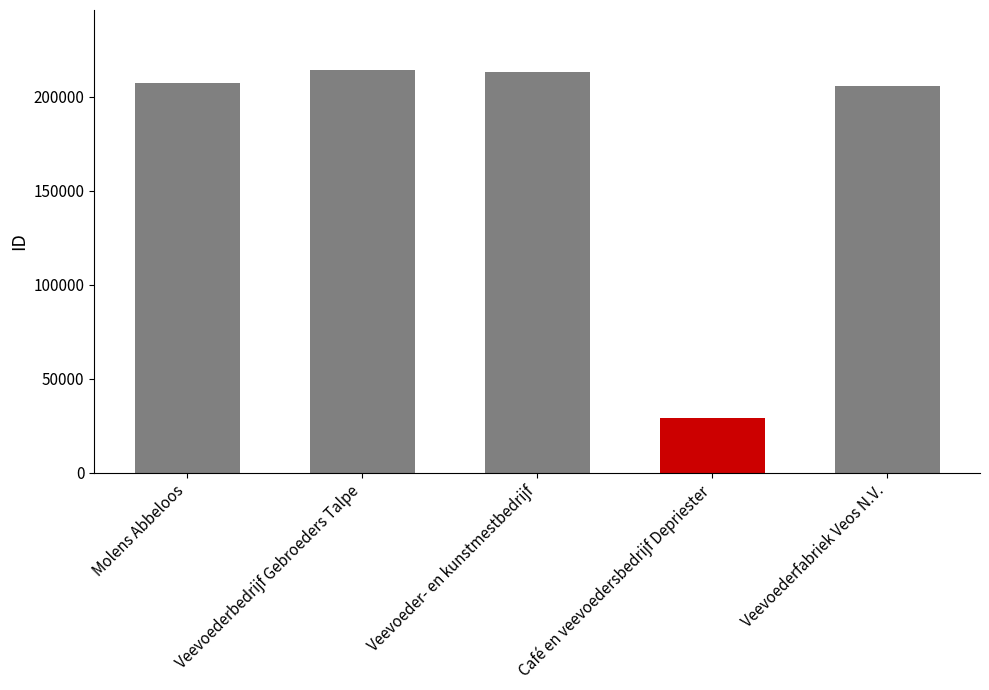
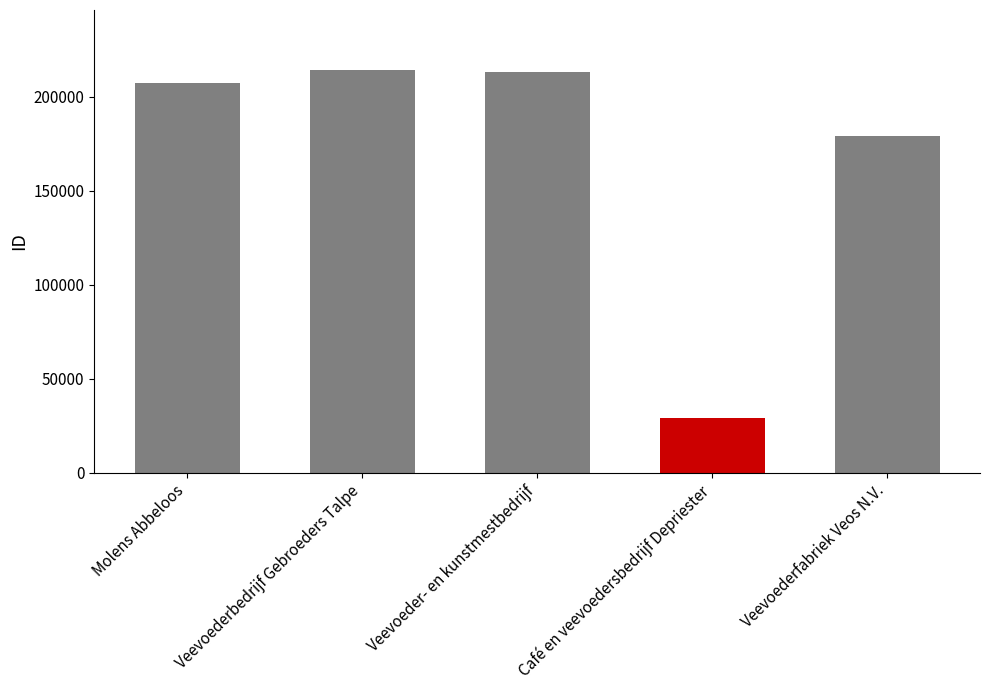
Veevoederfabriek Veos N.V.: 206000 -> 179000
